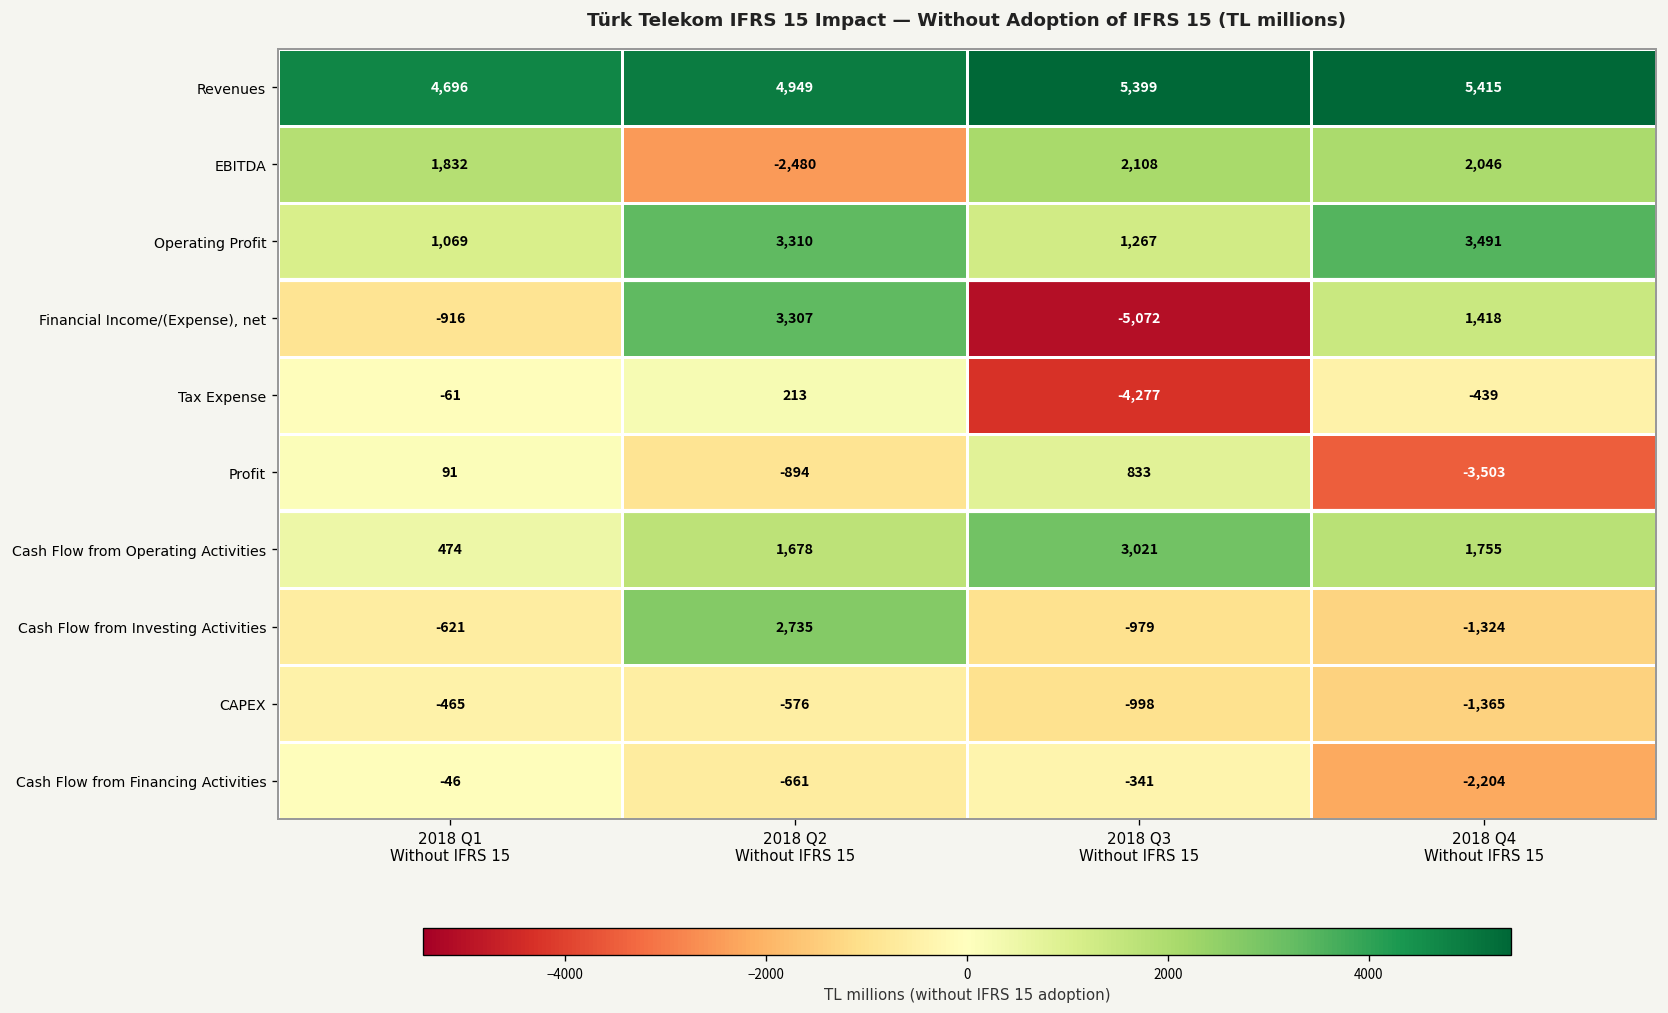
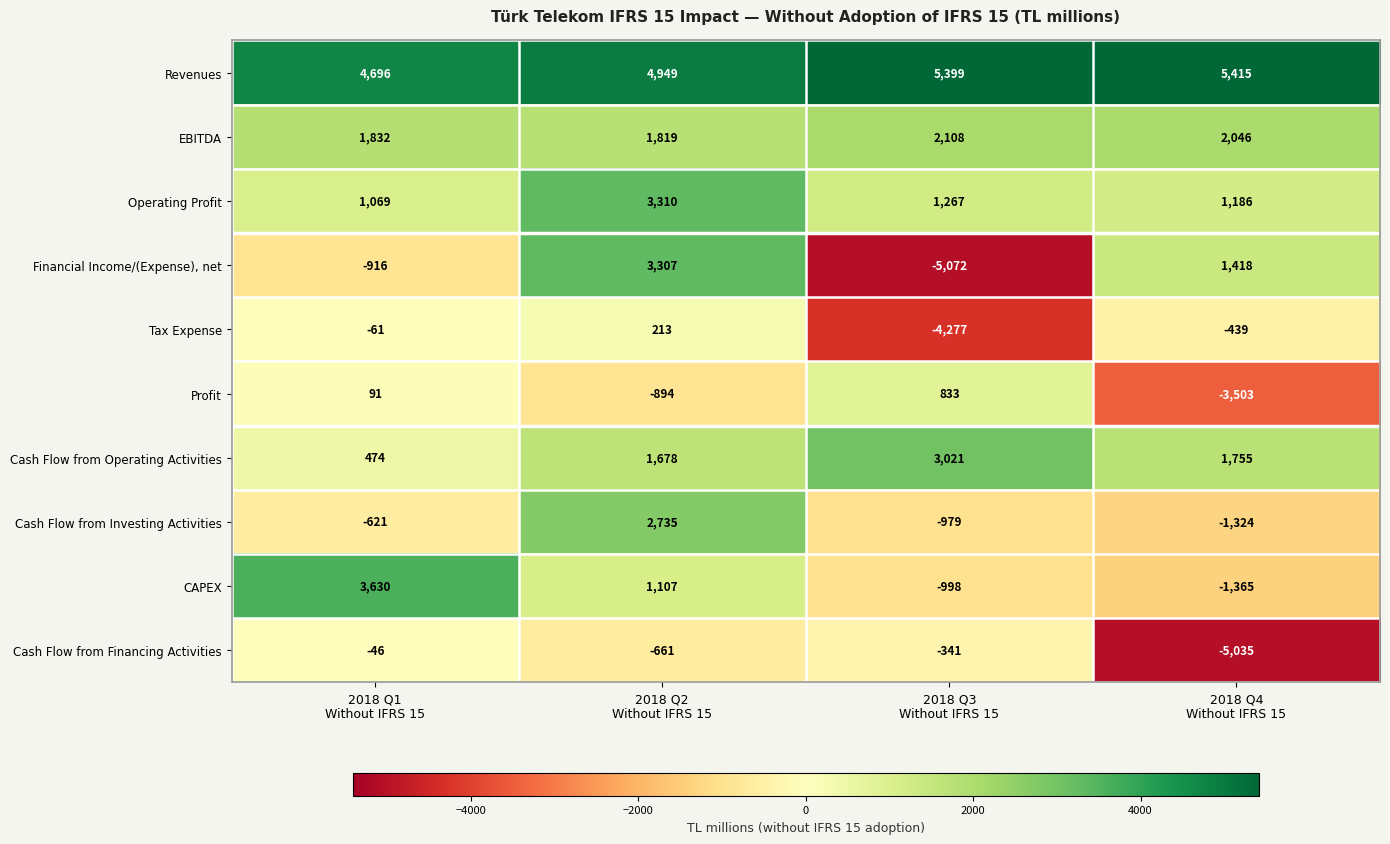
EBITDA, 2018 Q2 Without IFRS 15: -2,480 -> 1,819
Operating Profit, 2018 Q4 Without IFRS 15: 3,491 -> 1,186
CAPEX, 2018 Q1 Without IFRS 15: -465 -> 3,630
CAPEX, 2018 Q2 Without IFRS 15: -576 -> 1,107
Cash Flow from Financing Activities, 2018 Q4 Without IFRS 15: -2,204 -> -5,035
